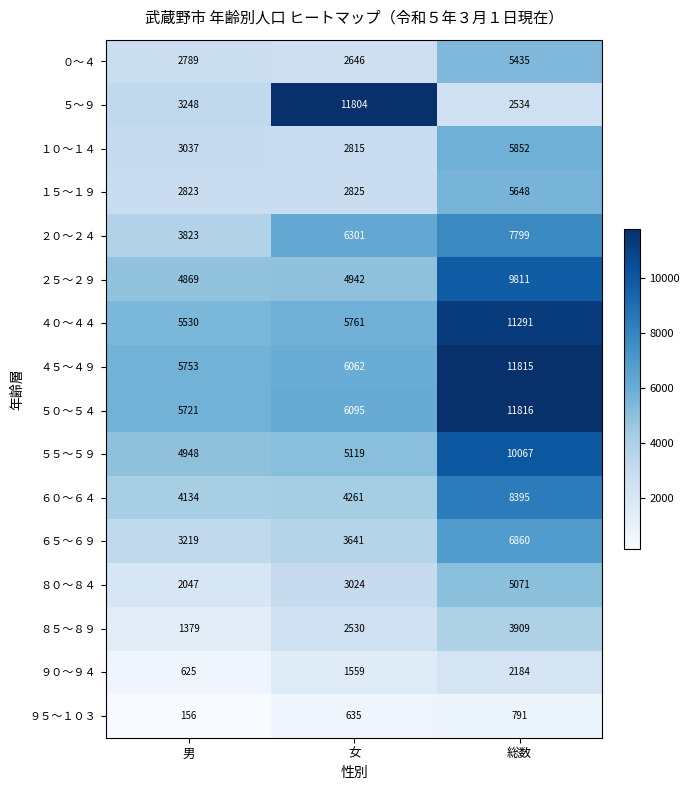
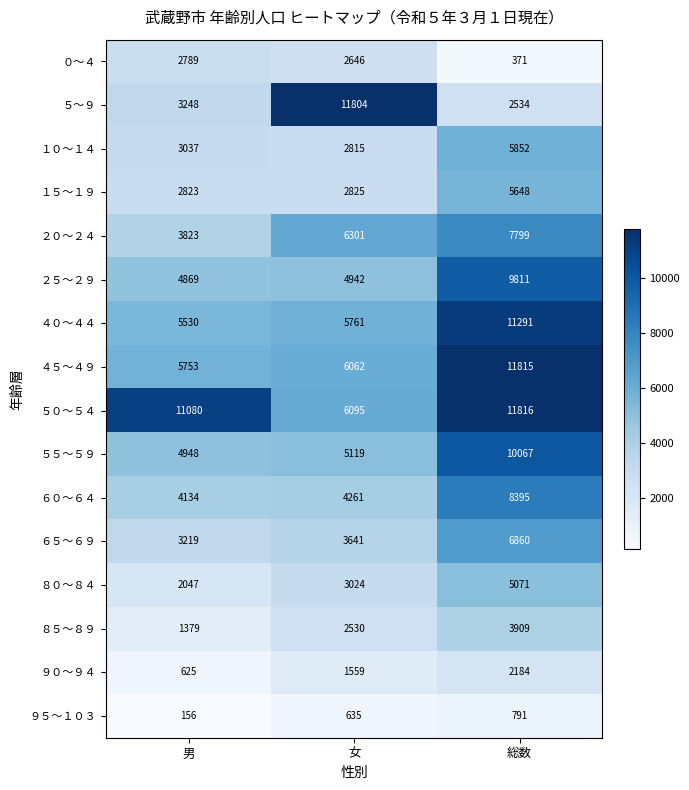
０～４, 総数: 5435 -> 371
５０～５４, 男: 5721 -> 11080
